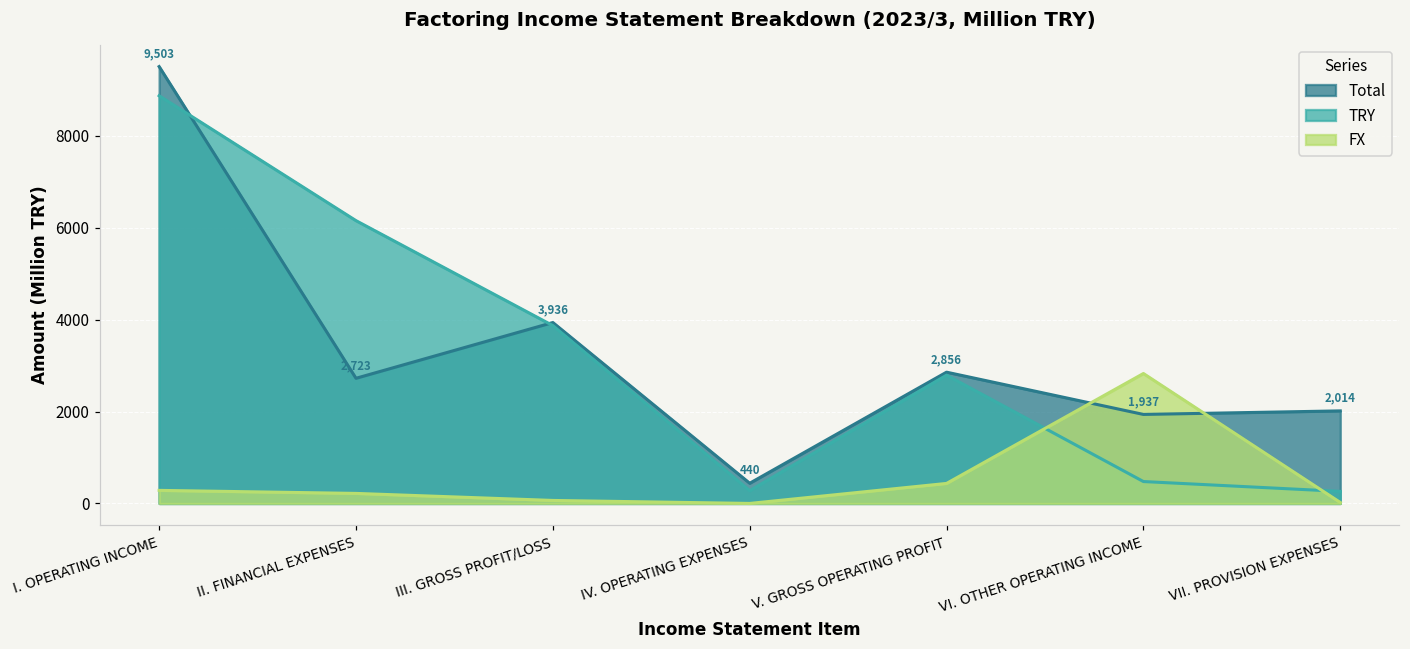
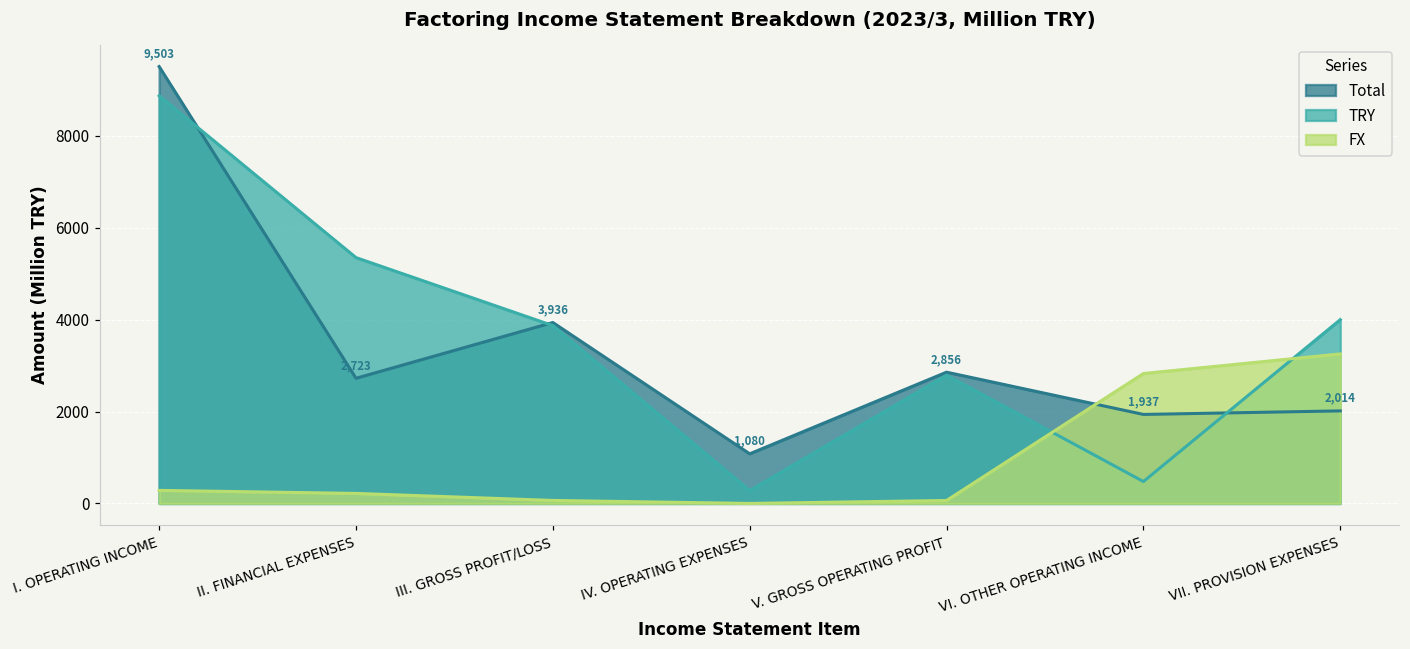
TRY, II. FINANCIAL EXPENSES: 6200 -> 5300
Total, IV. OPERATING EXPENSES: 440 -> 1,080
FX, V. GROSS OPERATING PROFIT: 400 -> 100
TRY, VII. PROVISION EXPENSES: 300 -> 4000
FX, VII. PROVISION EXPENSES: 0 -> 3300
